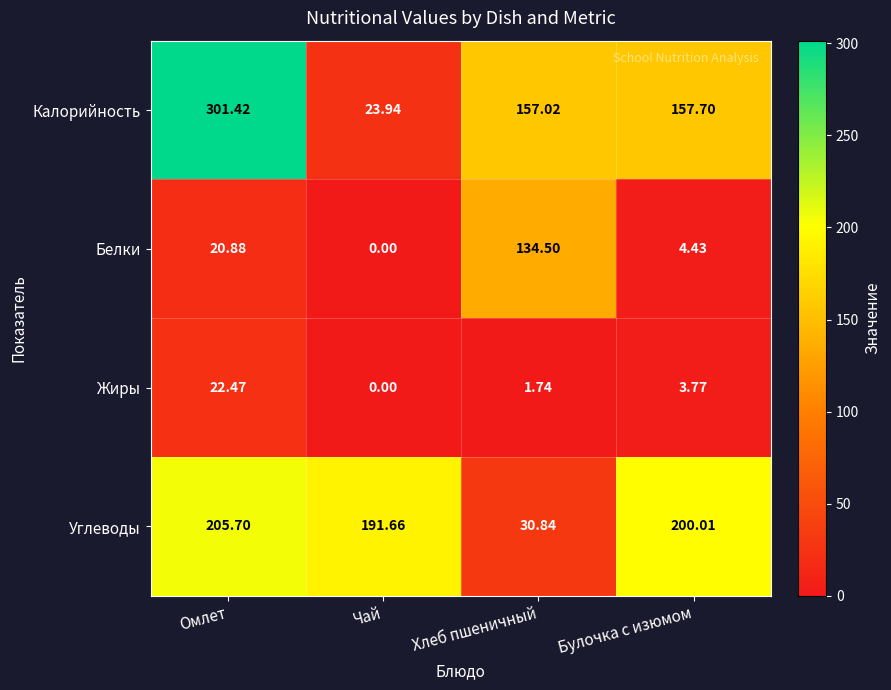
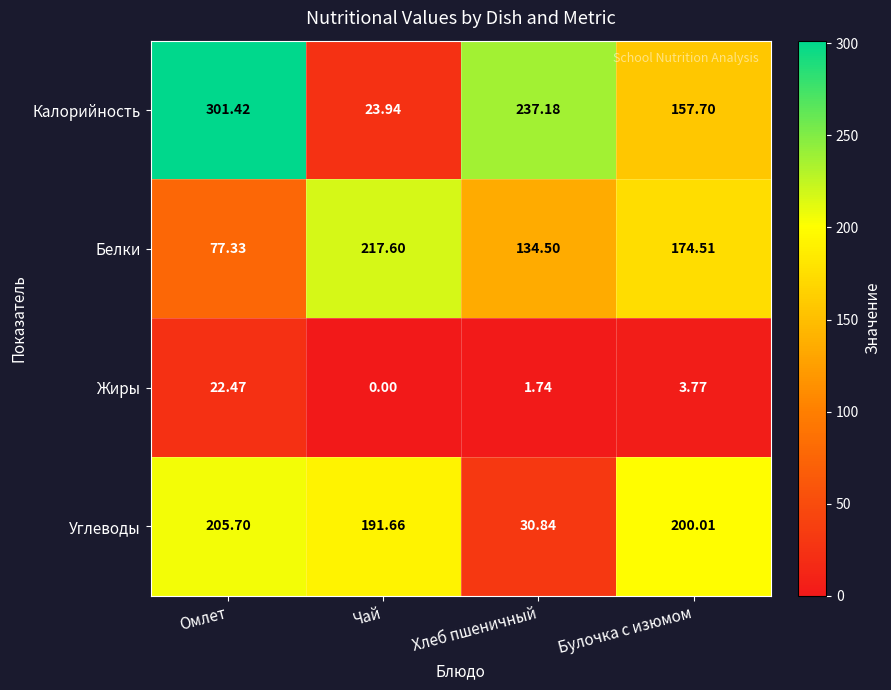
Калорийность, Хлеб пшеничный: 157.02 -> 237.18
Белки, Омлет: 20.88 -> 77.33
Белки, Чай: 0.00 -> 217.60
Белки, Булочка с изюмом: 4.43 -> 174.51
